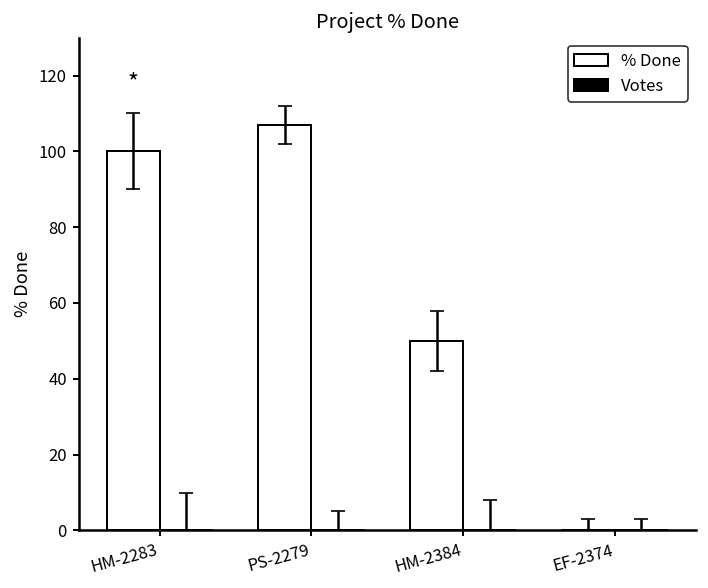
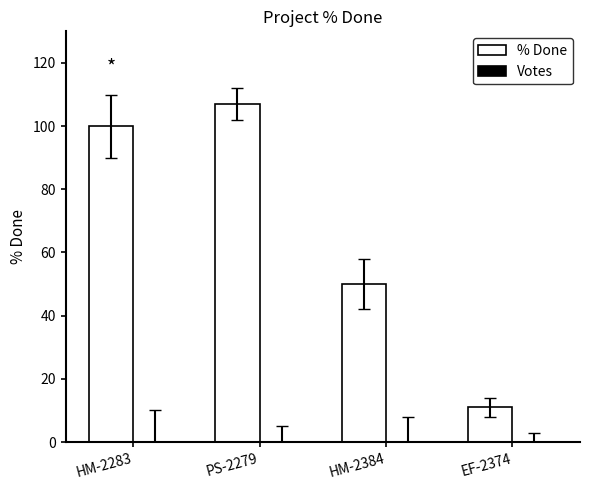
% Done, EF-2374: 0 -> 11
